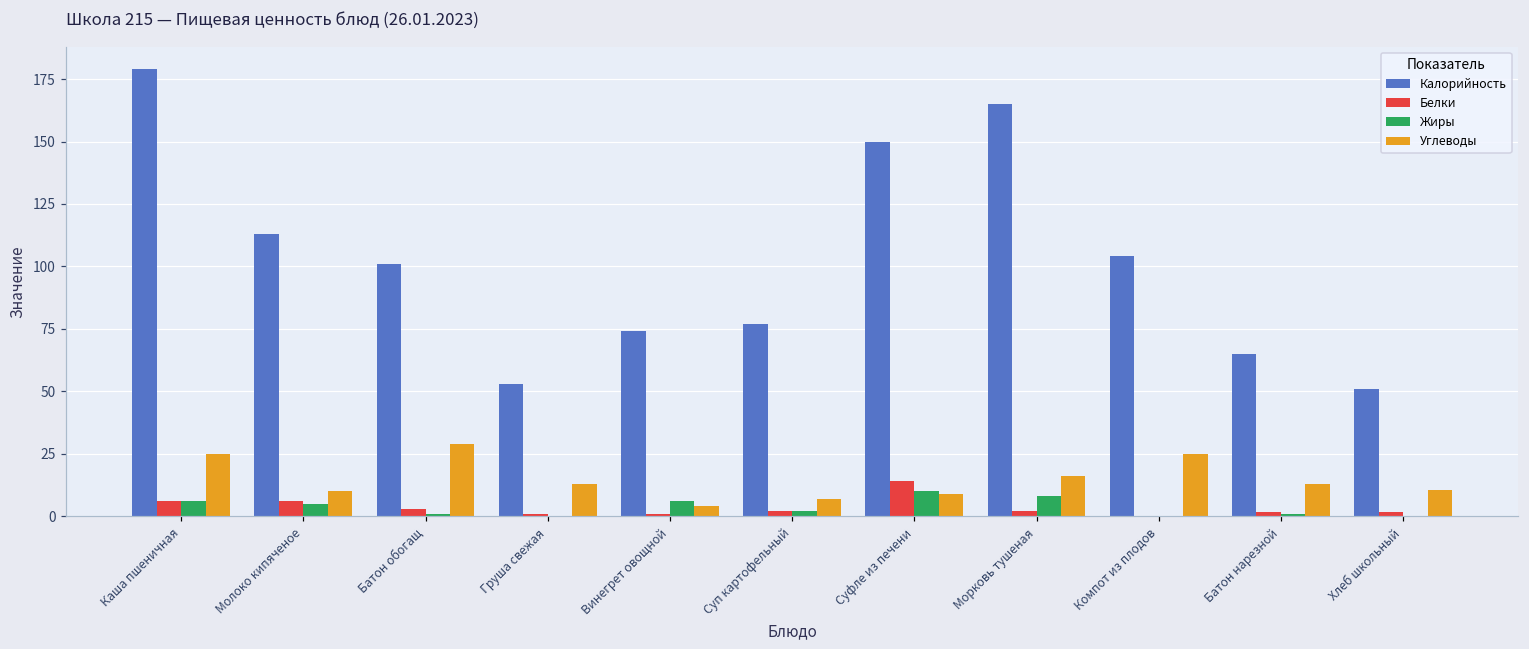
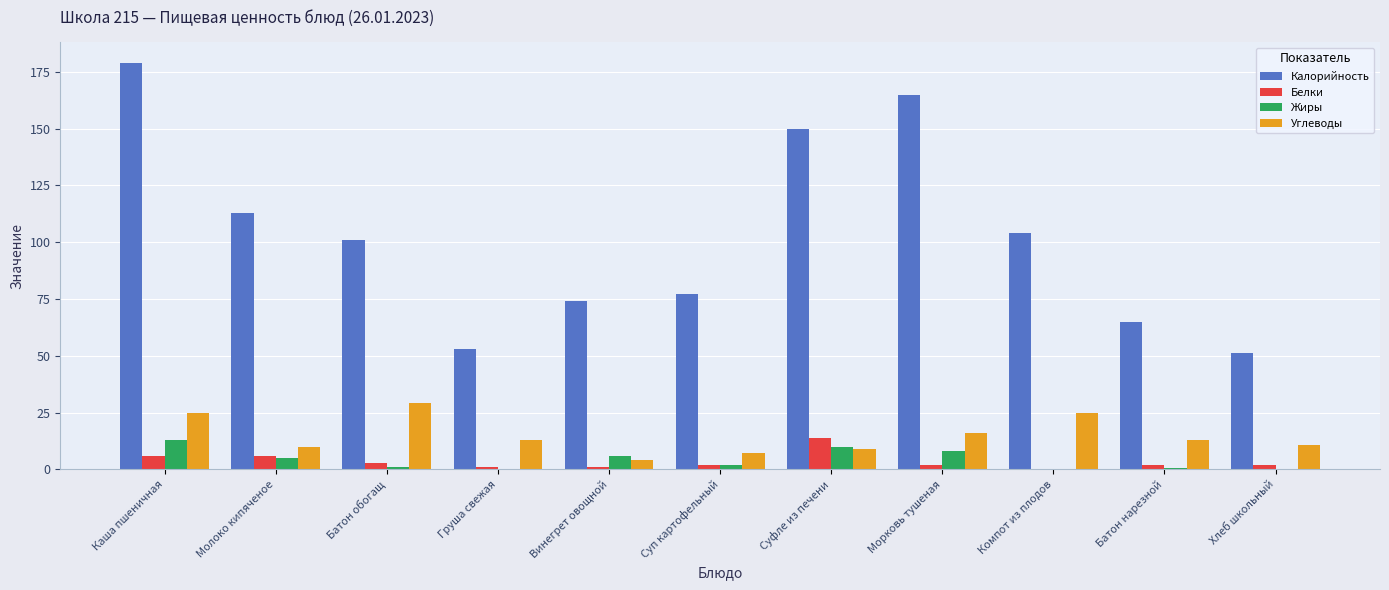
Жиры, Каша пшеничная: 6 -> 13
